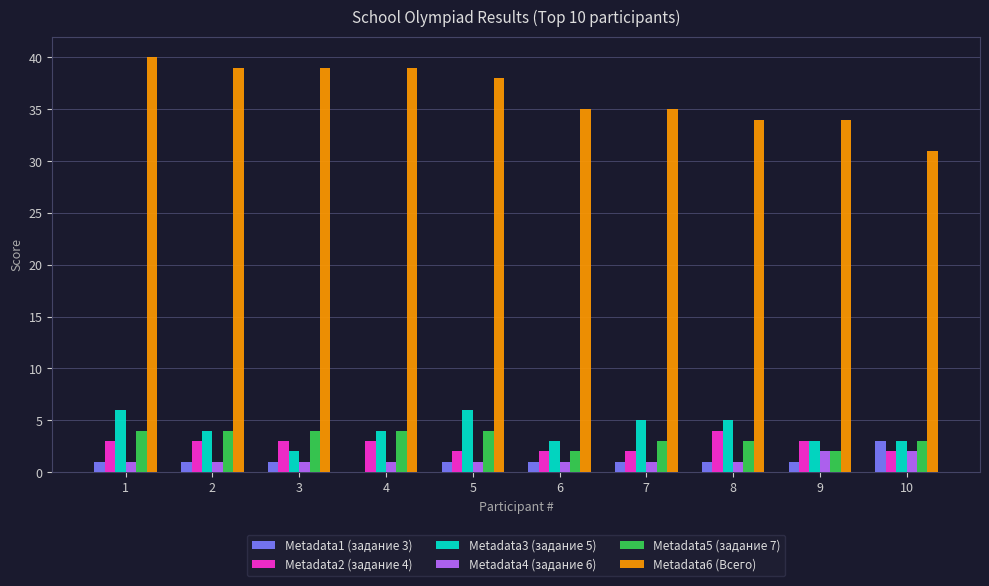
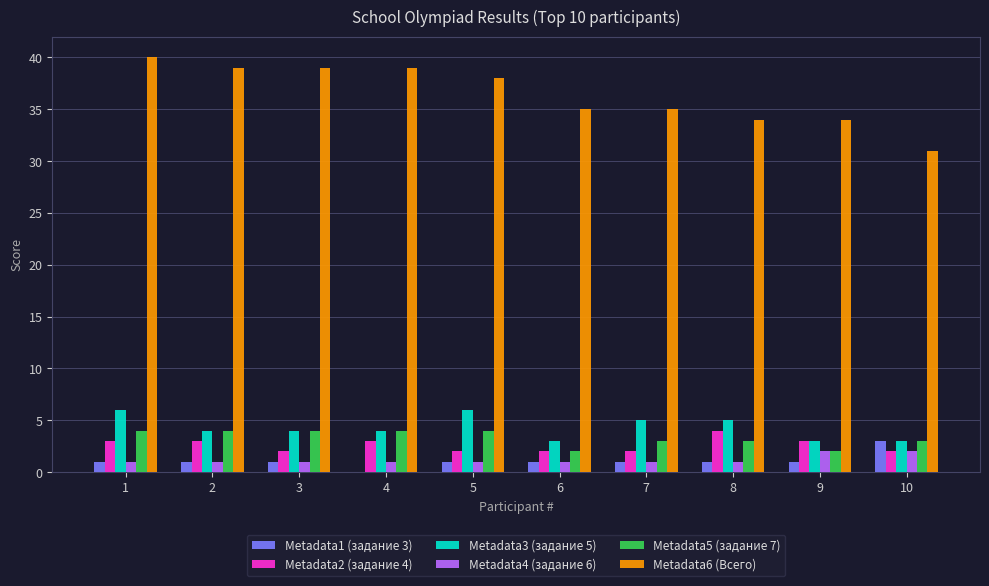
Metadata2 (задание 4), 3: 3 -> 2
Metadata3 (задание 5), 3: 2 -> 4
